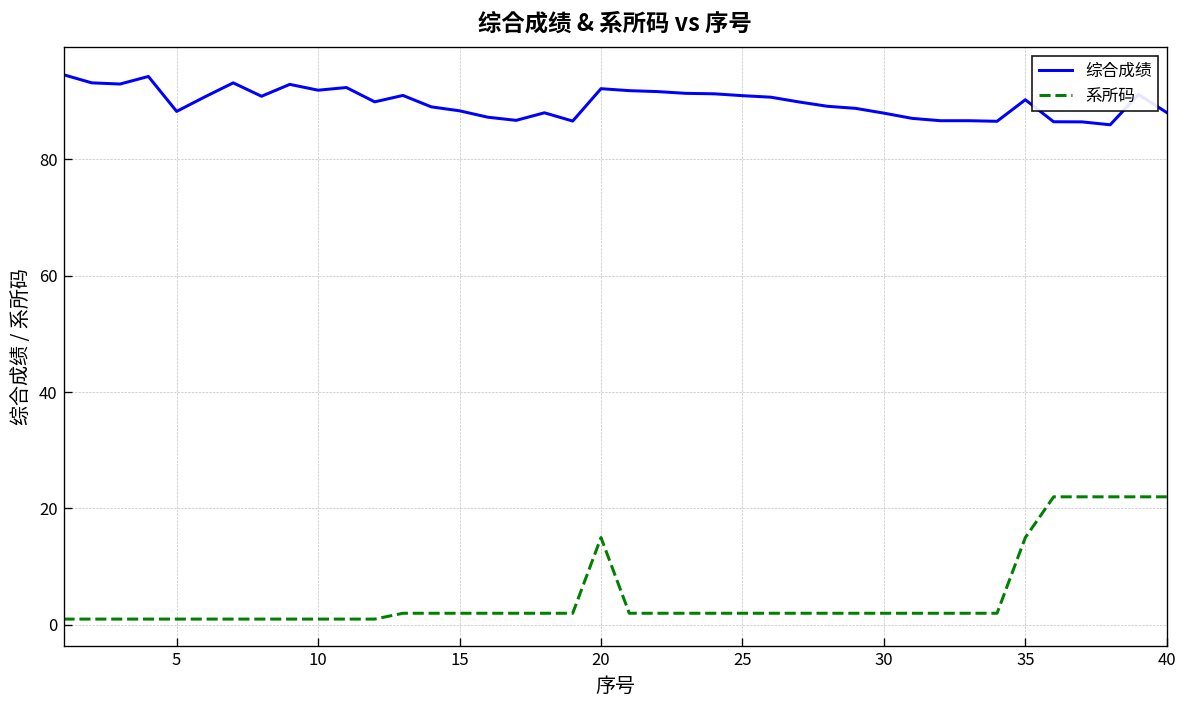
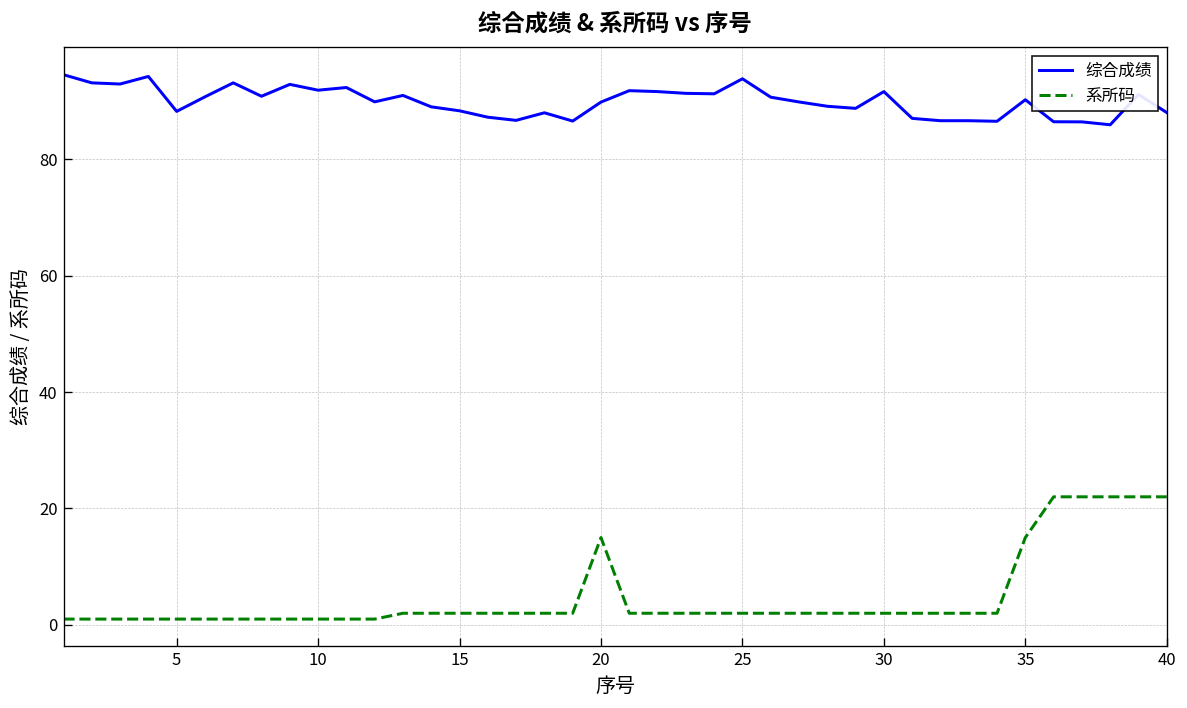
综合成绩, 20: 92 -> 90
综合成绩, 25: 91 -> 94
综合成绩, 30: 88 -> 92
